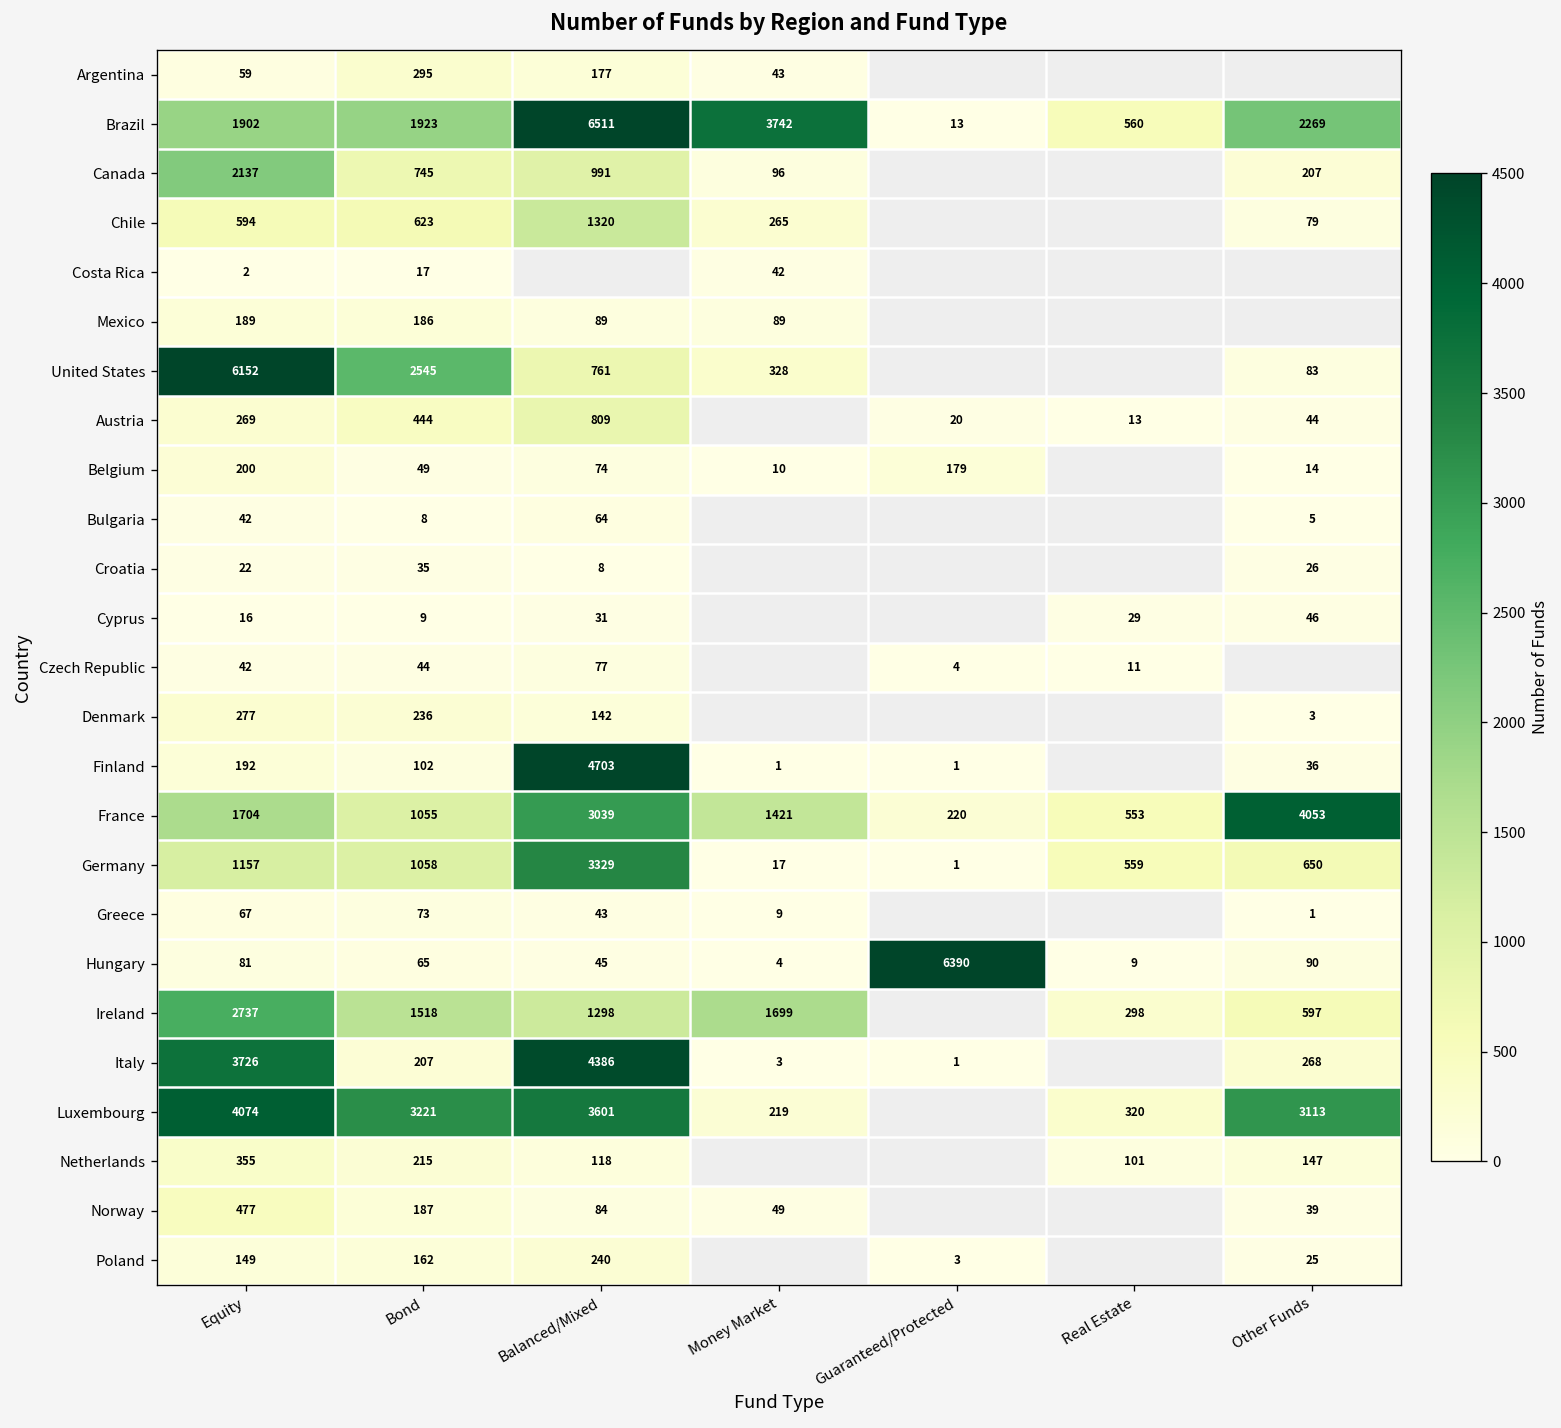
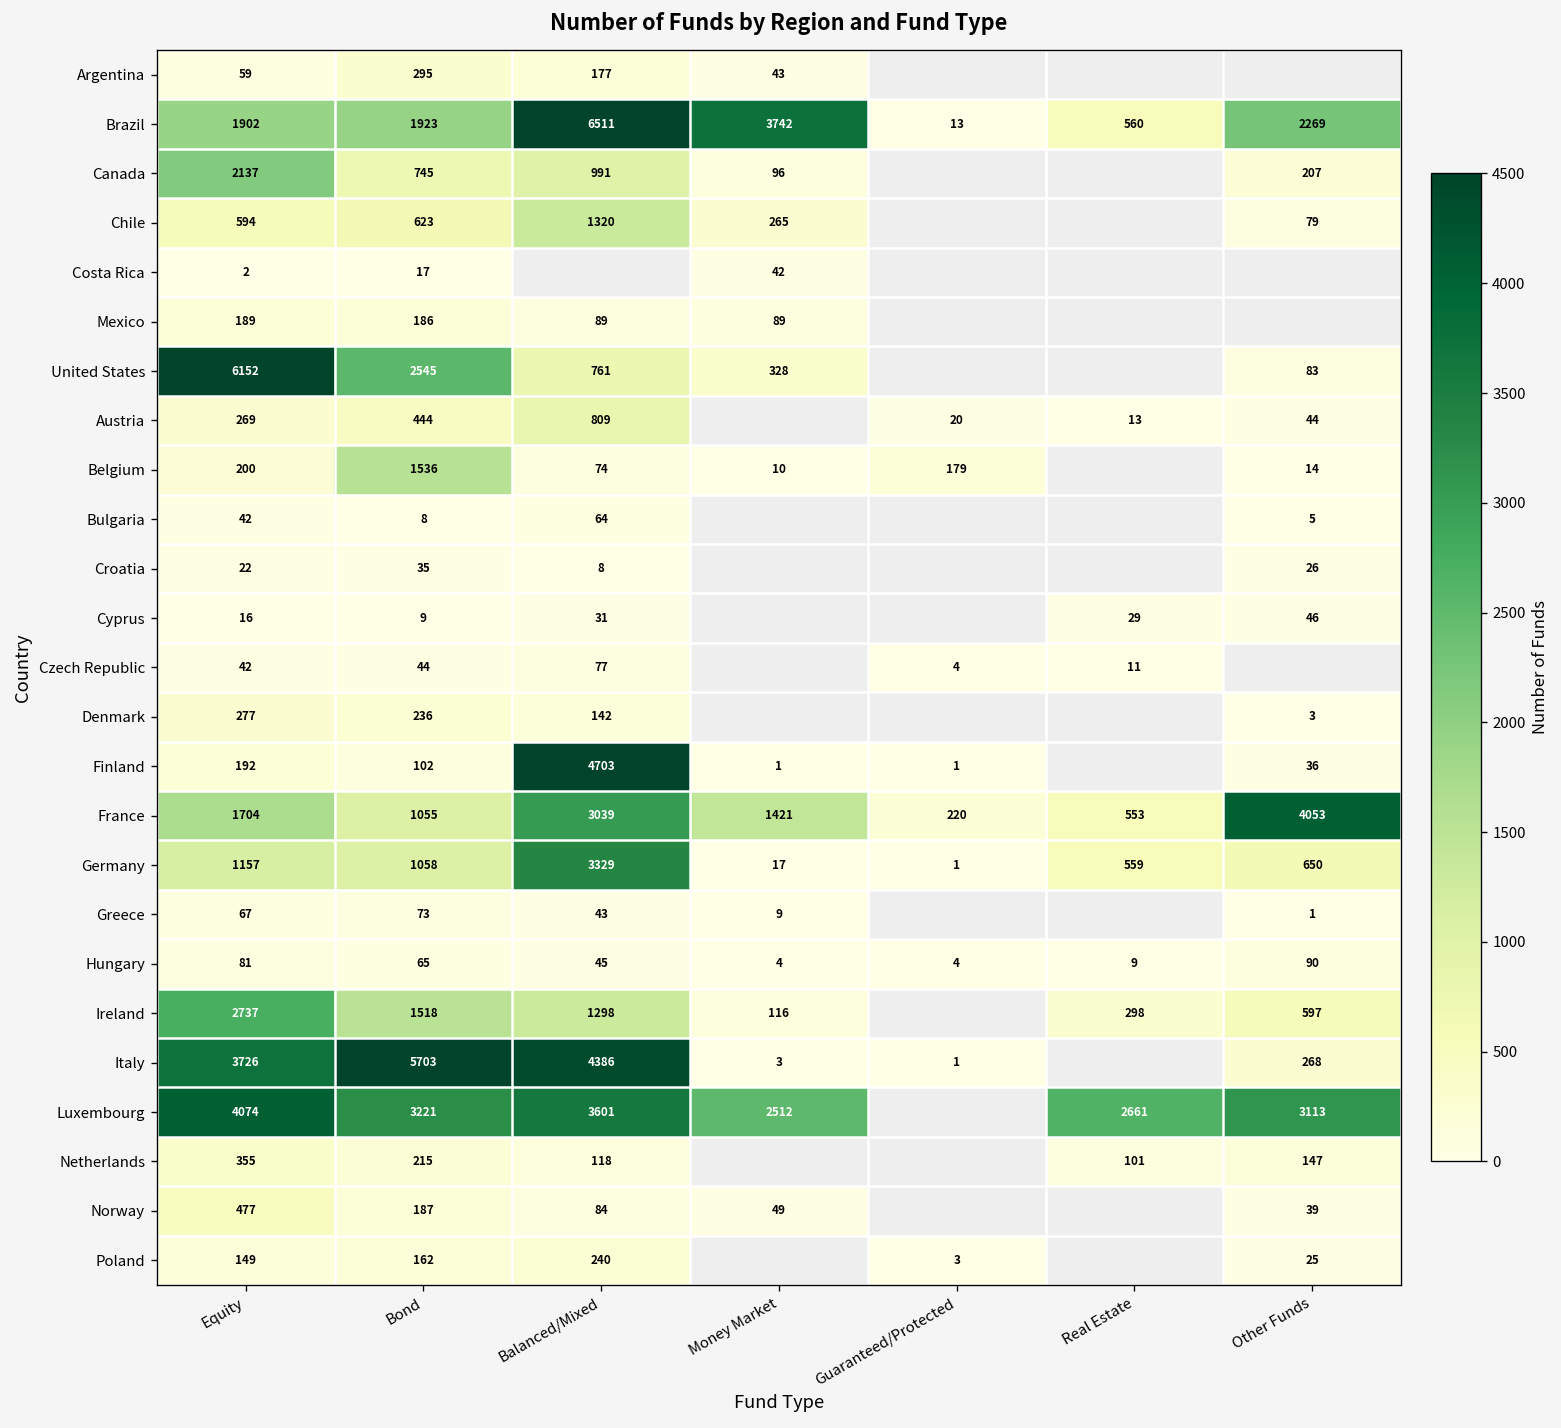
Belgium, Bond: 49 -> 1536
Hungary, Guaranteed/Protected: 6390 -> 4
Ireland, Money Market: 1699 -> 116
Italy, Bond: 207 -> 5703
Luxembourg, Money Market: 219 -> 2512
Luxembourg, Real Estate: 320 -> 2661
